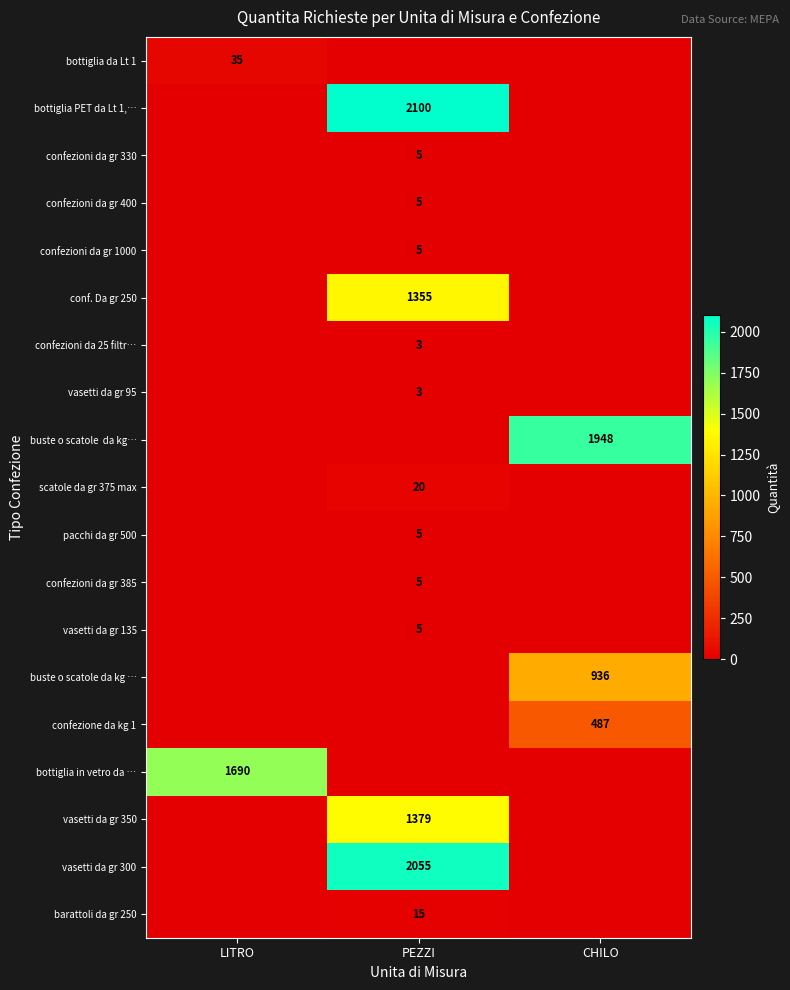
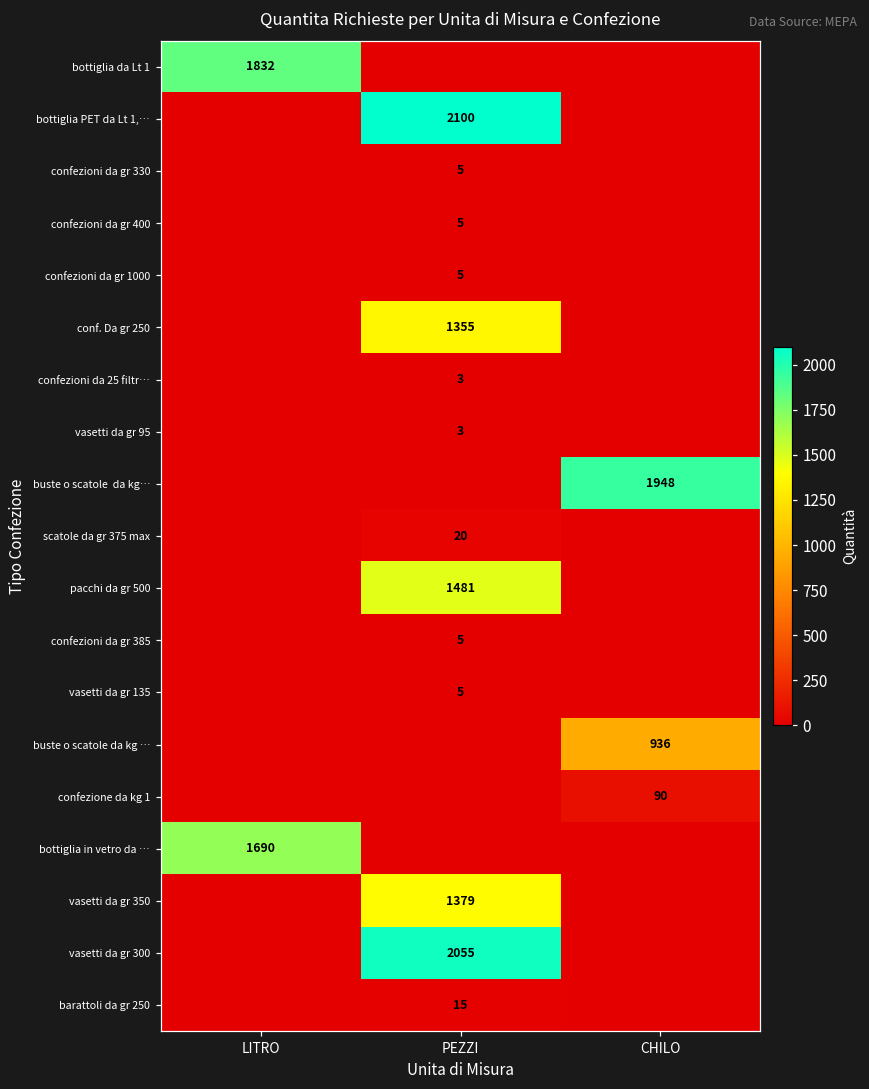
bottiglia da Lt 1, LITRO: 35 -> 1832
pacchi da gr 500, PEZZI: 5 -> 1481
confezione da kg 1, CHILO: 487 -> 90
